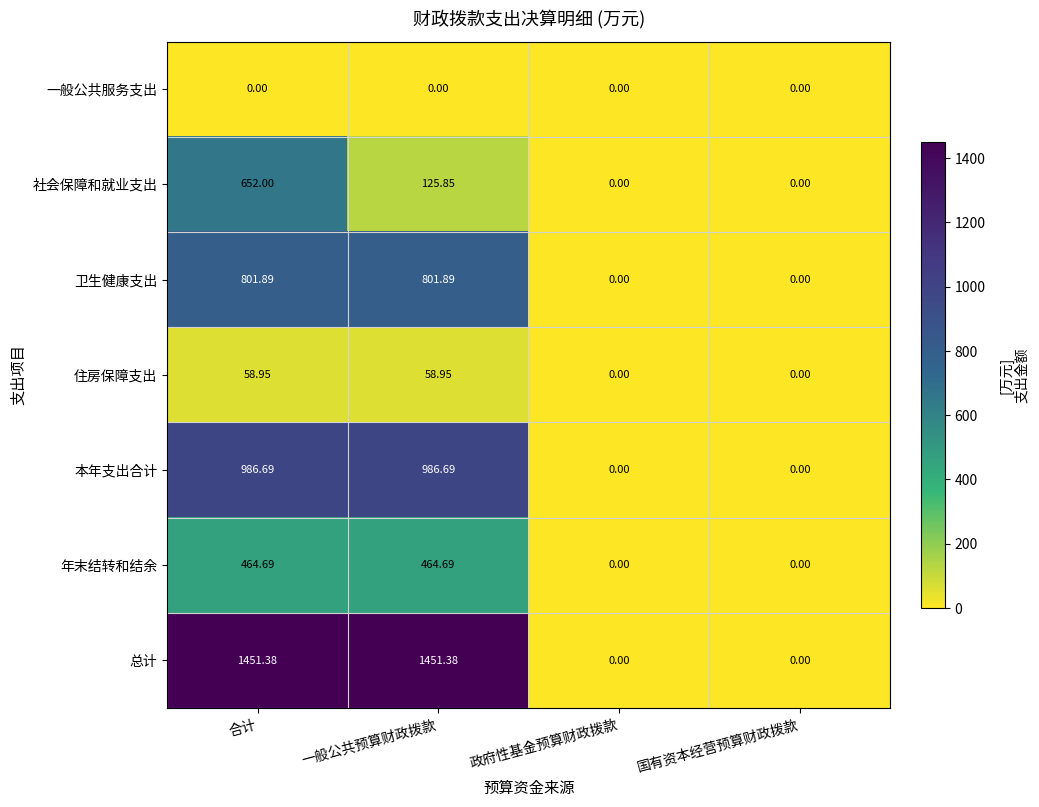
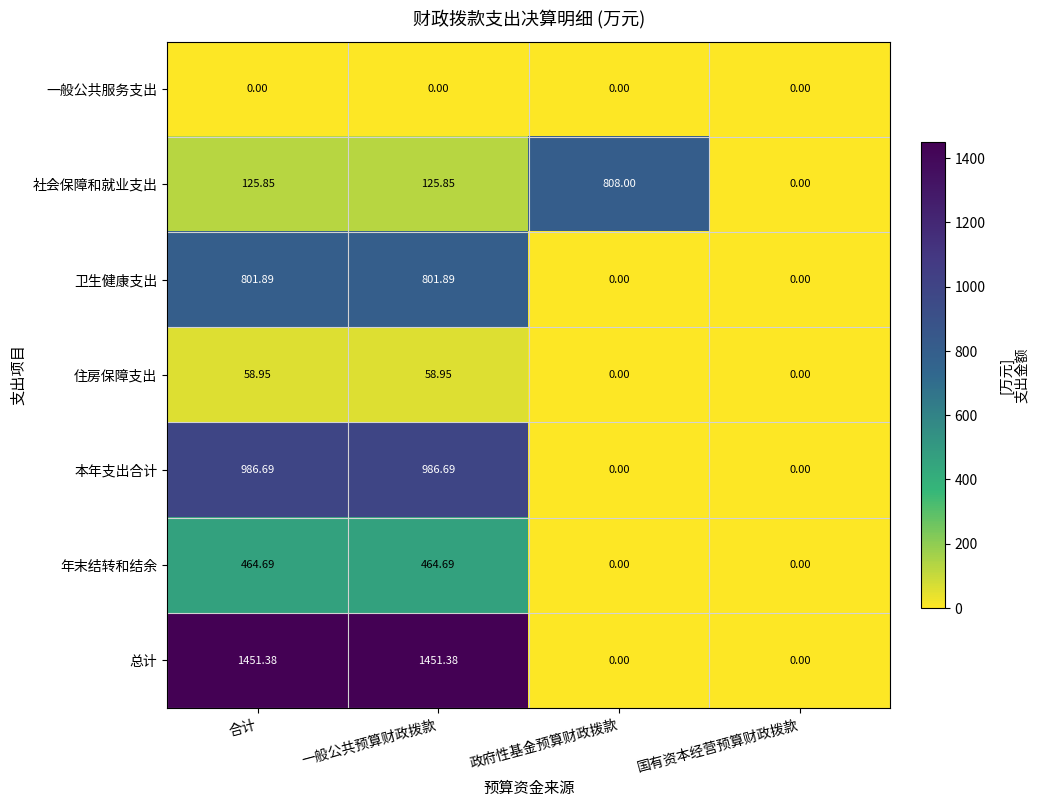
社会保障和就业支出, 合计: 652.00 -> 125.85
社会保障和就业支出, 政府性基金预算财政拨款: 0.00 -> 808.00
